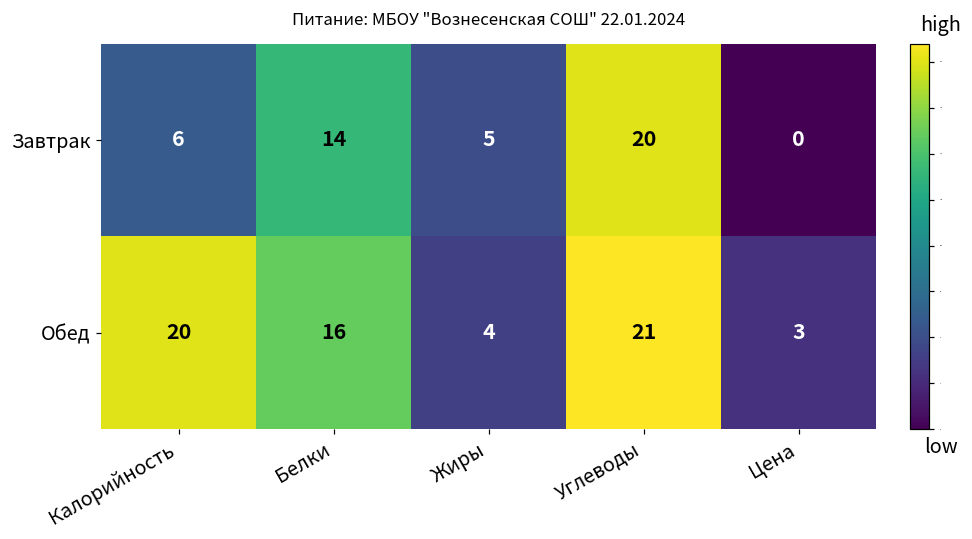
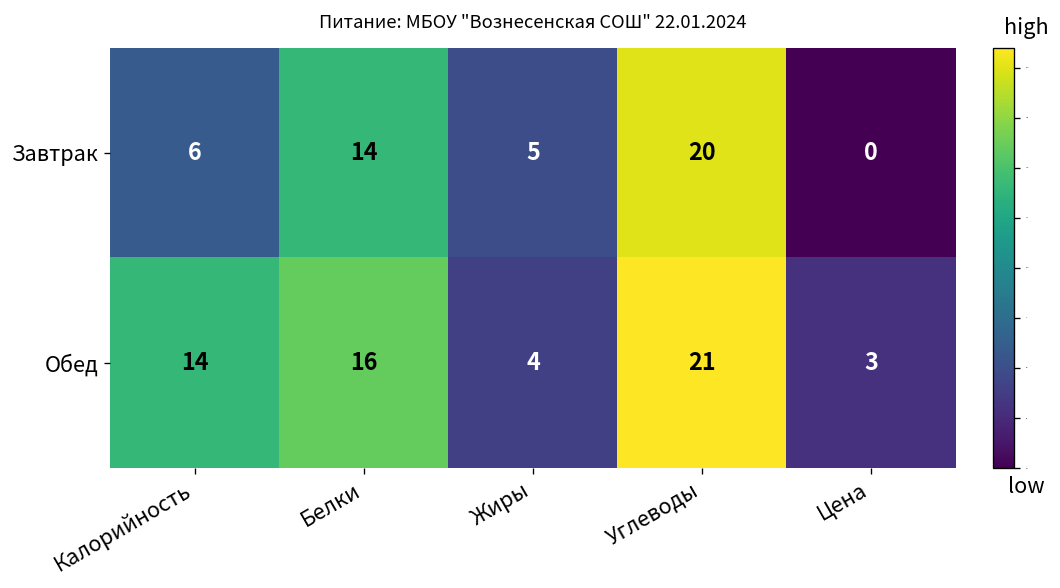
Обед, Калорийность: 20 -> 14
